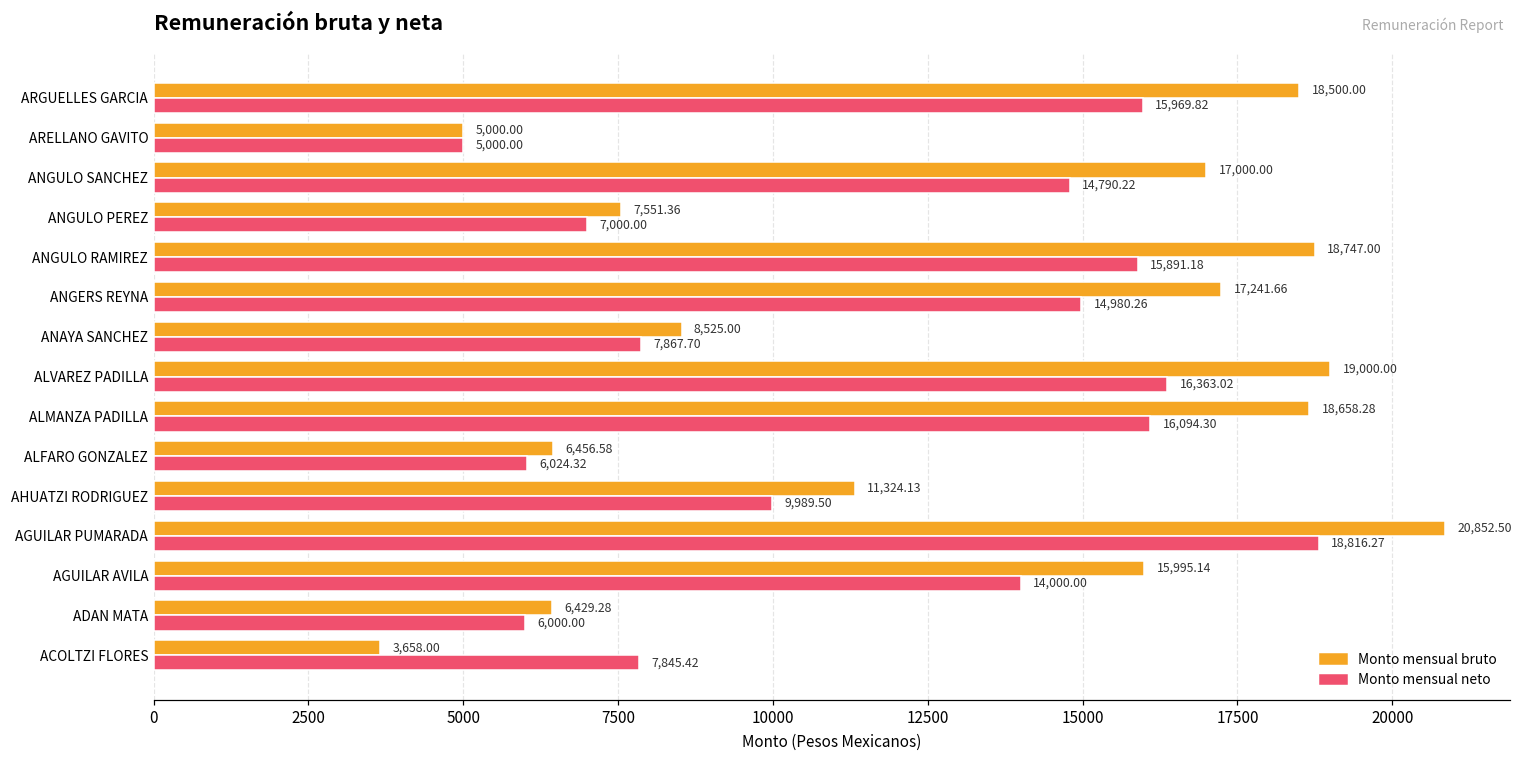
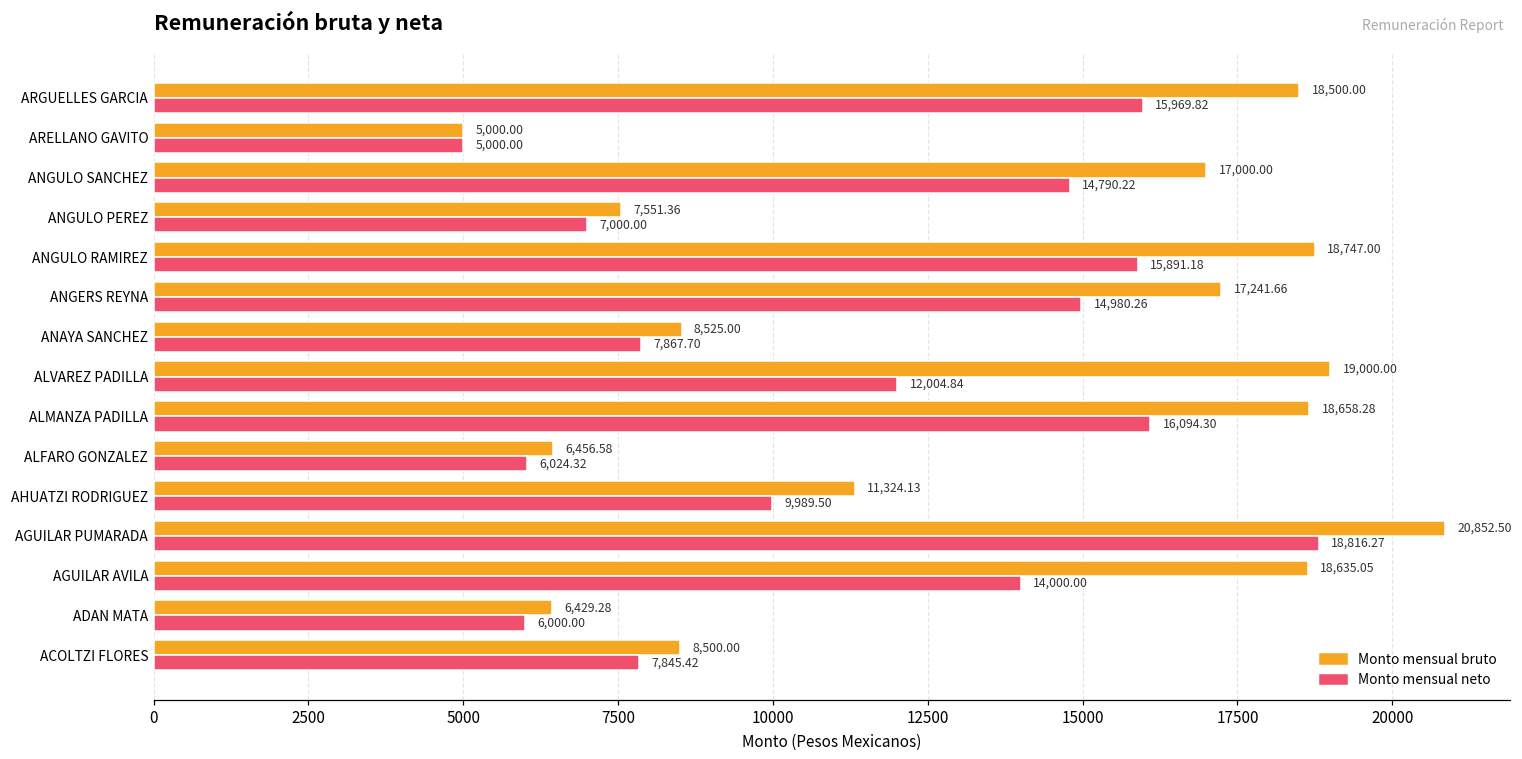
Monto mensual neto, ALVAREZ PADILLA: 16,363.02 -> 12,004.84
Monto mensual bruto, AGUILAR AVILA: 15,995.14 -> 18,635.05
Monto mensual bruto, ACOLTZI FLORES: 3,658.00 -> 8,500.00
